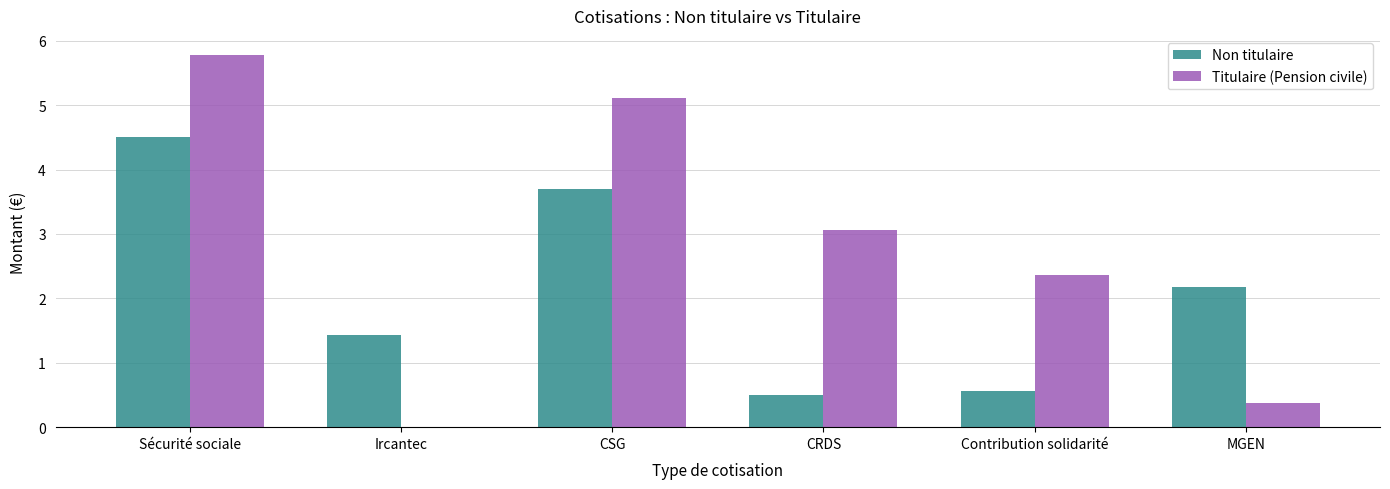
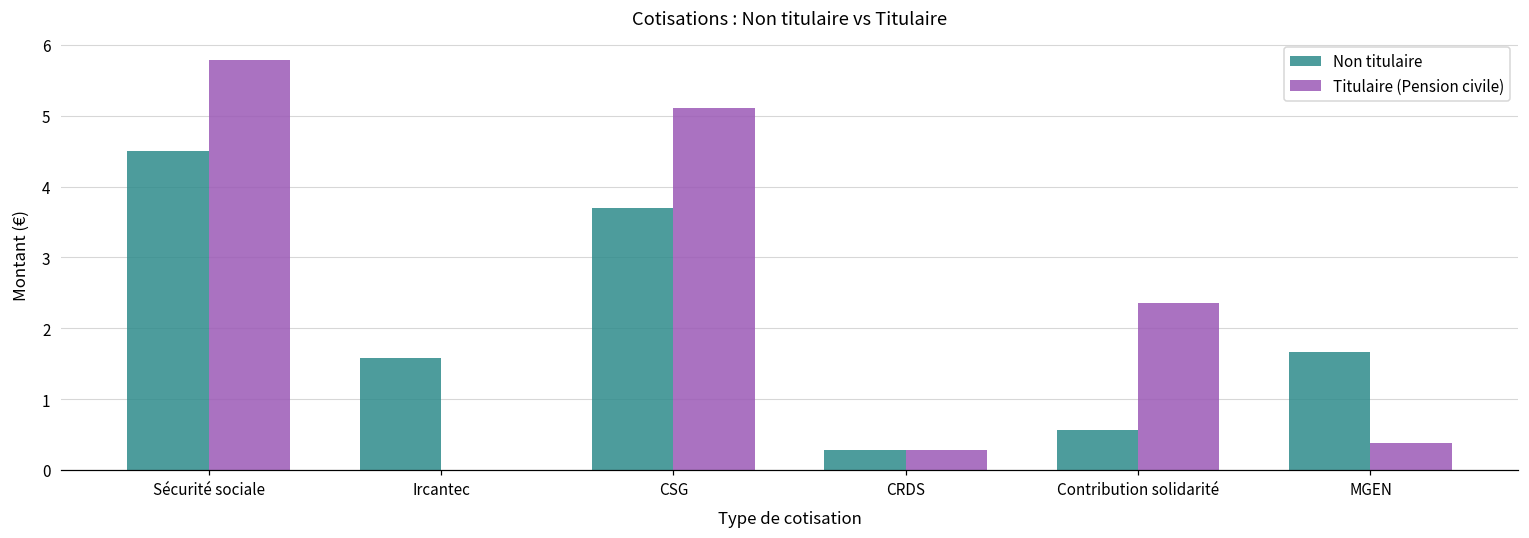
Non titulaire, Ircantec: 1.4 -> 1.6
Non titulaire, CRDS: 0.5 -> 0.3
Titulaire (Pension civile), CRDS: 3.1 -> 0.3
Non titulaire, MGEN: 2.2 -> 1.7
